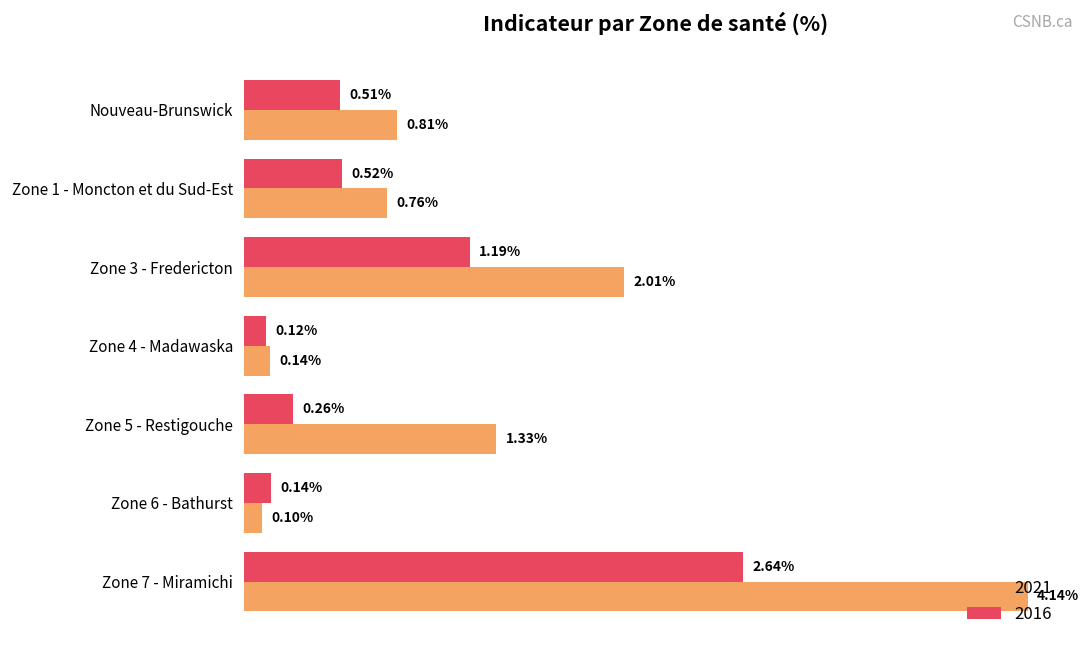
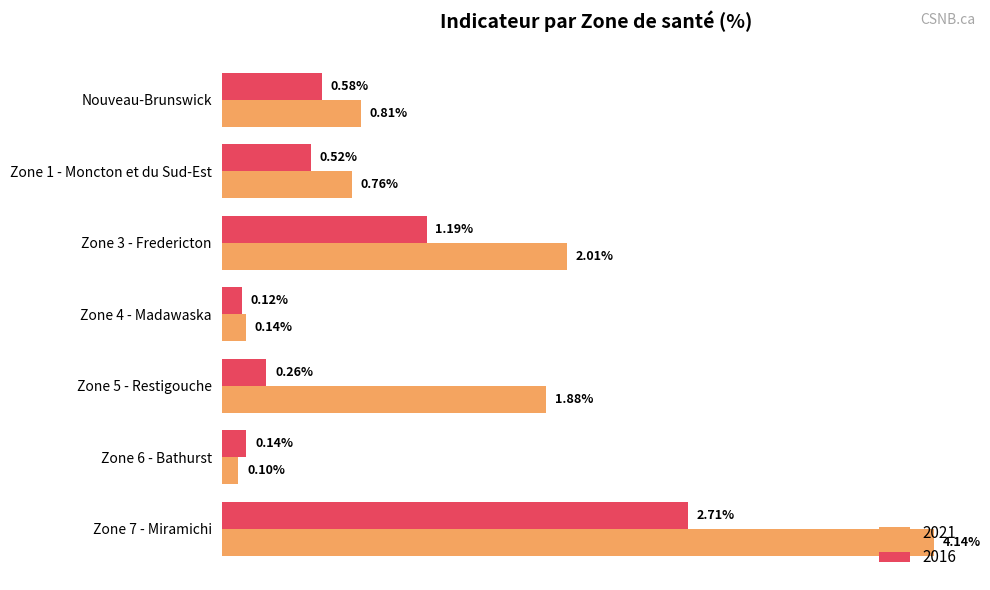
2016, Nouveau-Brunswick: 0.51% -> 0.58%
2021, Zone 5 - Restigouche: 1.33% -> 1.88%
2016, Zone 7 - Miramichi: 2.64% -> 2.71%
